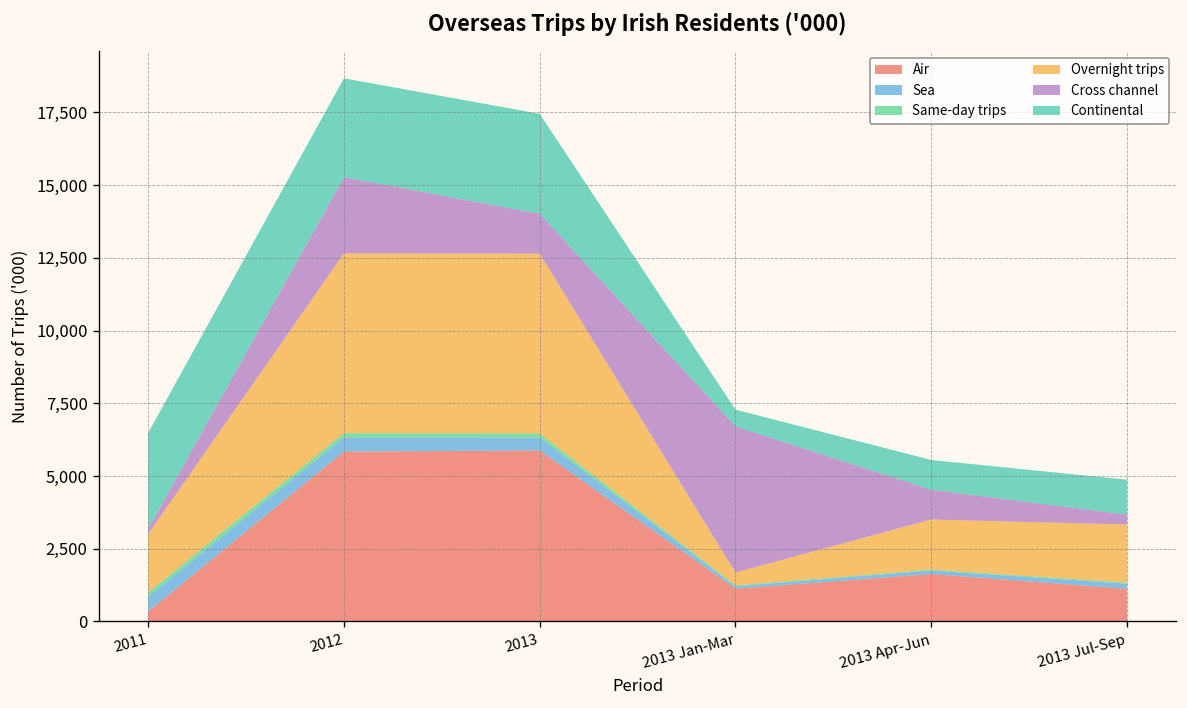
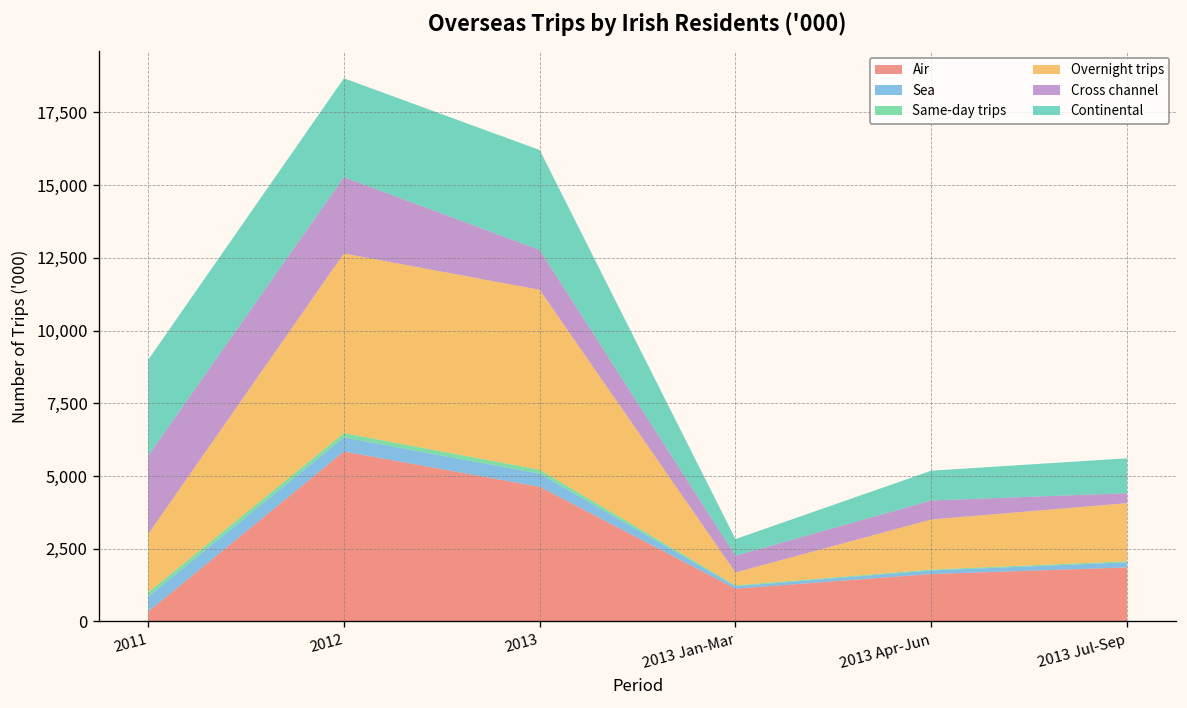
Cross channel, 2011: 200 -> 2,700
Air, 2013: 5,900 -> 4,600
Cross channel, 2013 Jan-Mar: 5,000 -> 600
Cross channel, 2013 Apr-Jun: 1,000 -> 700
Air, 2013 Jul-Sep: 1,100 -> 1,900
